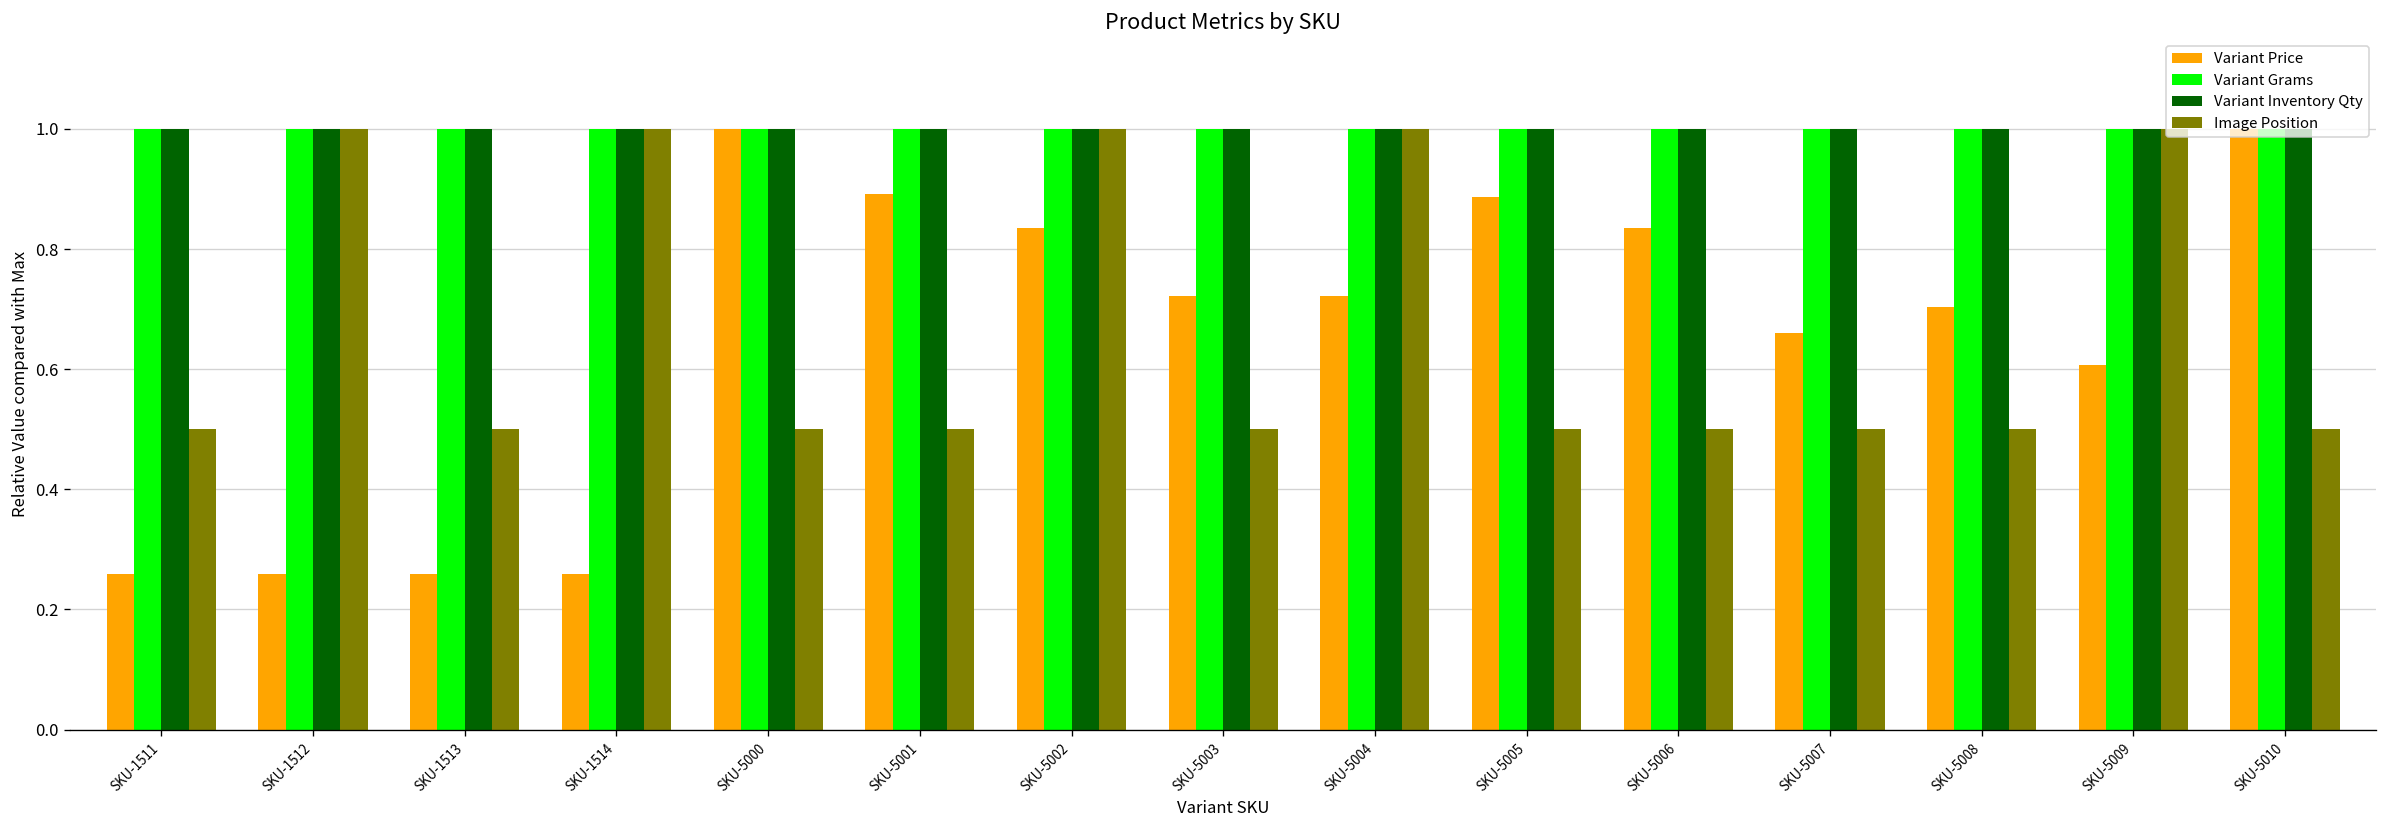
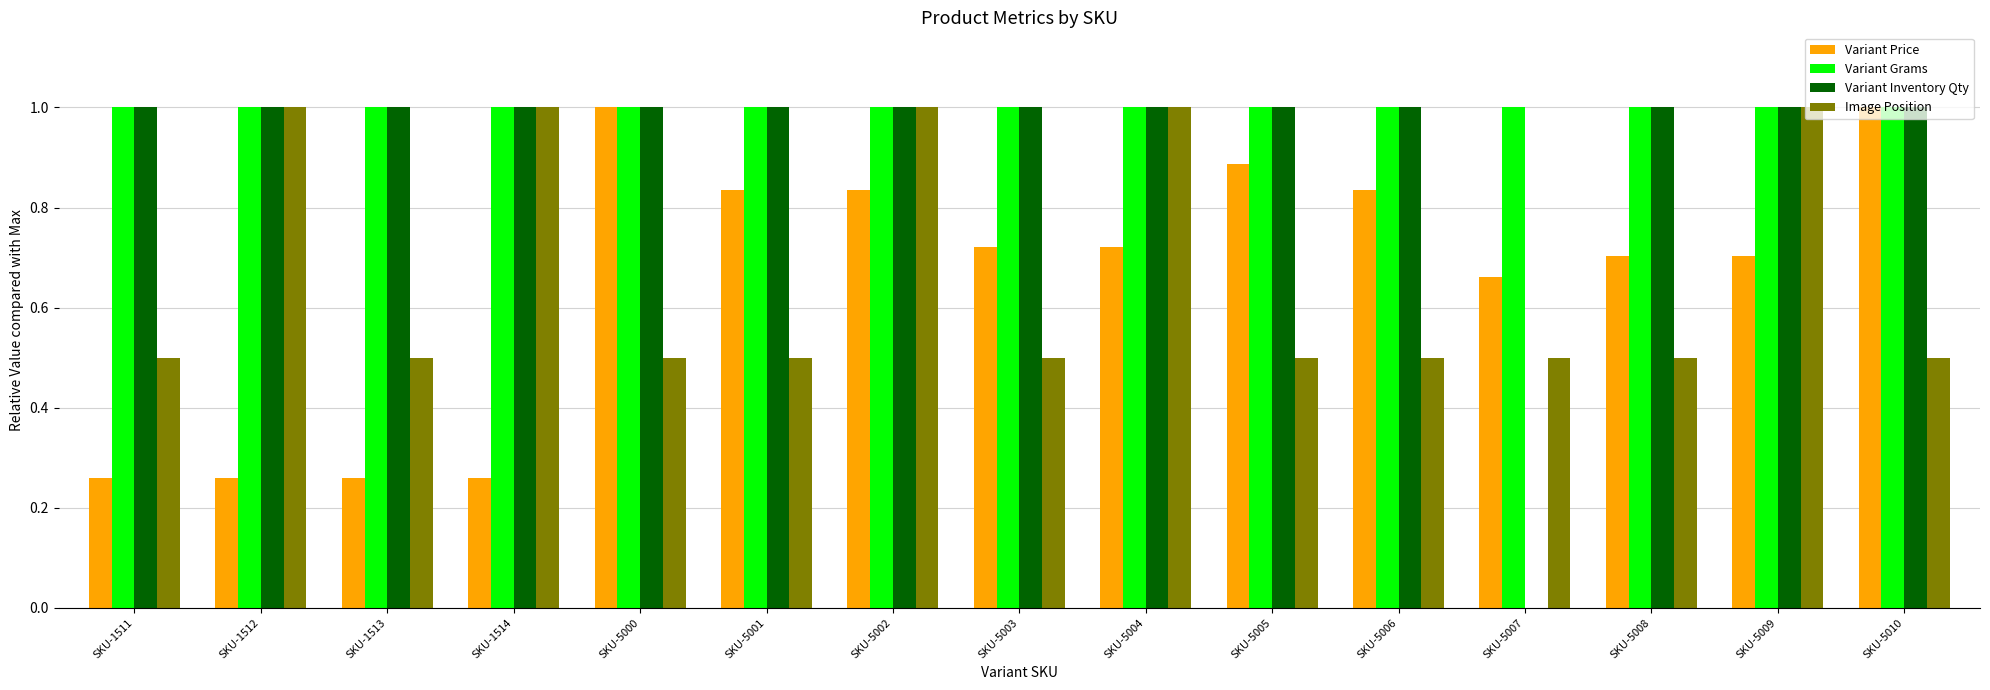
Variant Price, SKU-5001: 0.89 -> 0.83
Variant Inventory Qty, SKU-5007: 1 -> 0
Variant Price, SKU-5009: 0.61 -> 0.70
